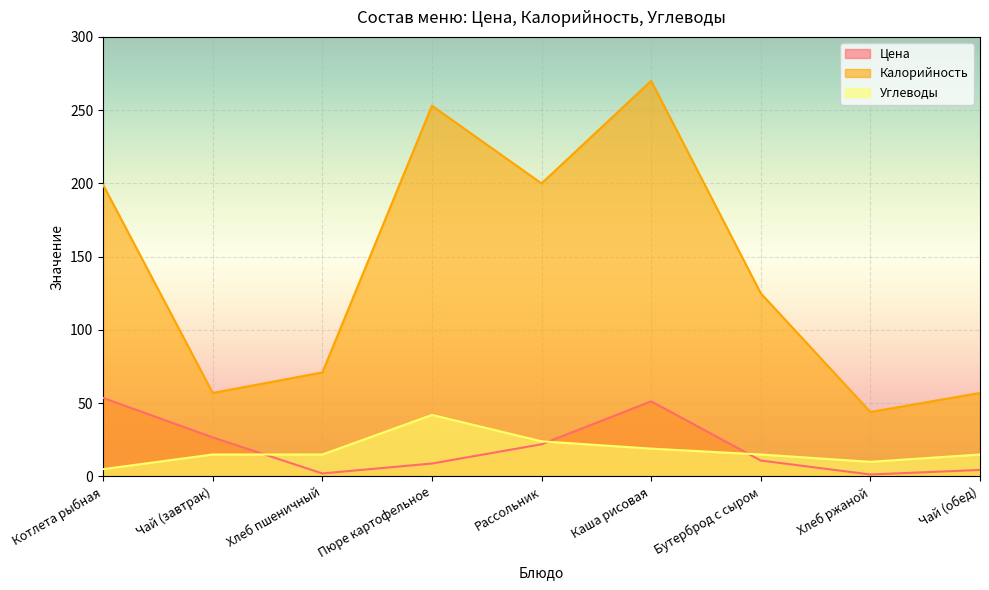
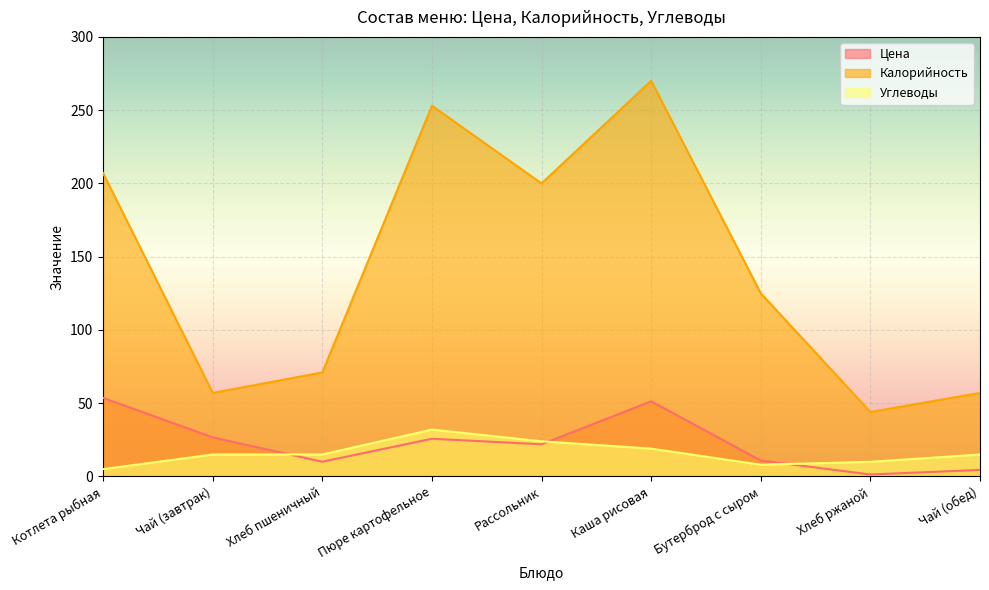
Калорийность, Котлета рыбная: 199 -> 207
Цена, Хлеб пшеничный: 2 -> 10
Цена, Пюре картофельное: 9 -> 26
Углеводы, Пюре картофельное: 42 -> 32
Углеводы, Бутерброд с сыром: 15 -> 8
